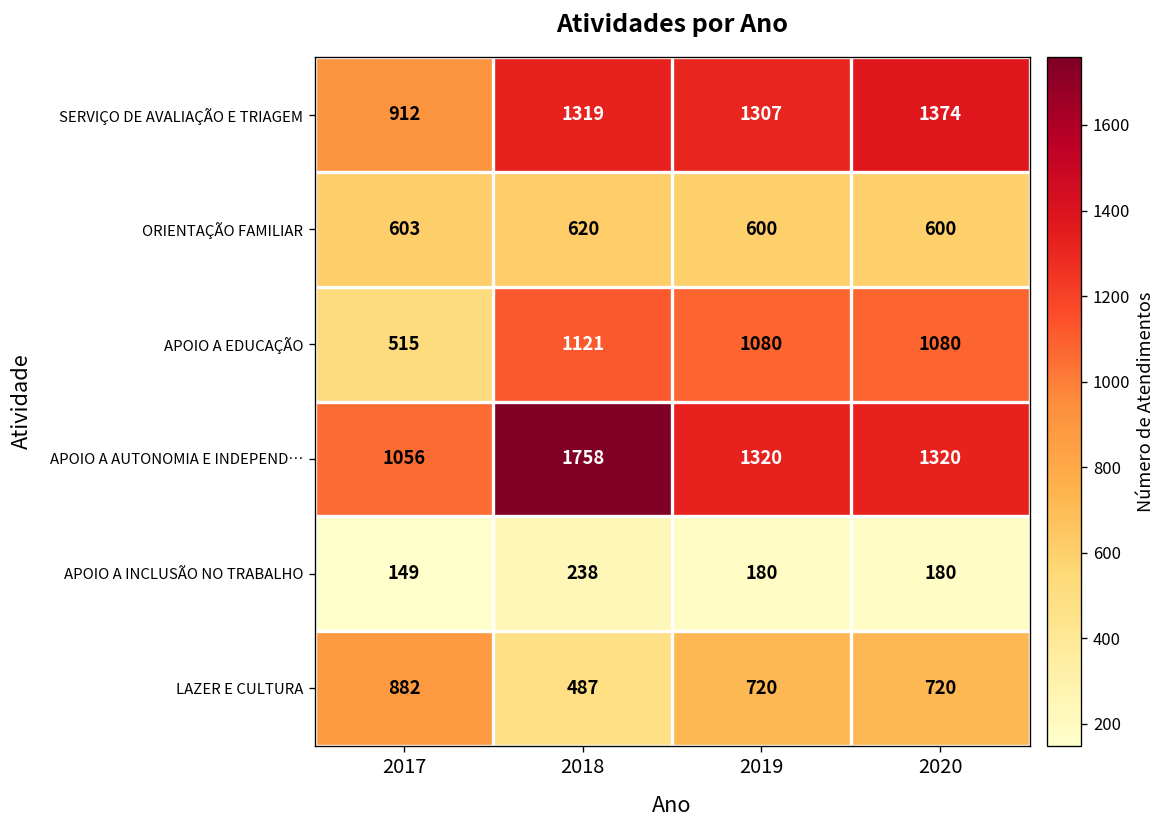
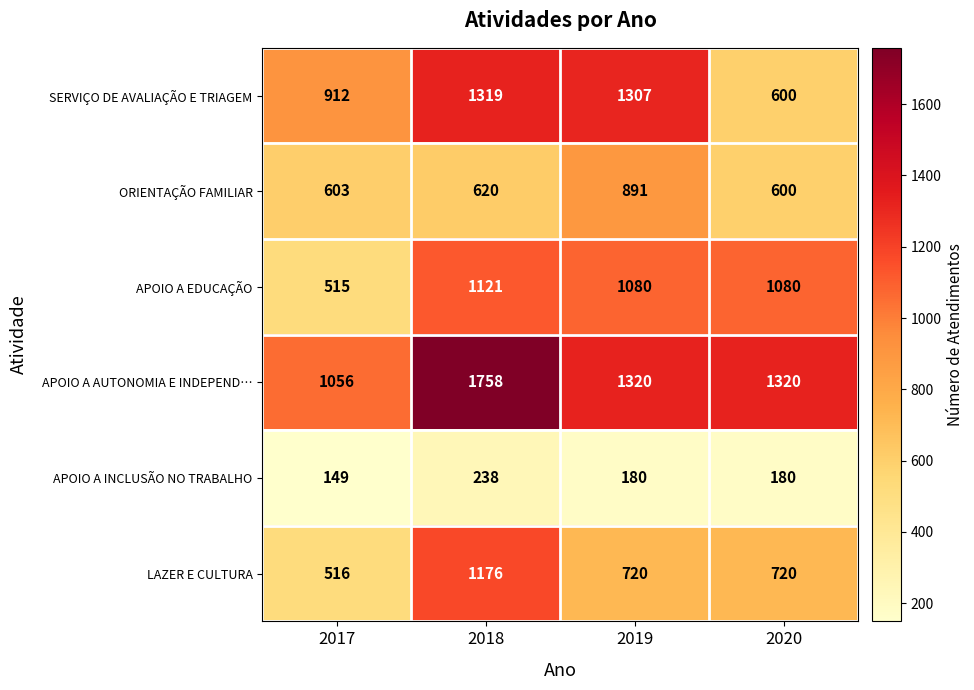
SERVIÇO DE AVALIAÇÃO E TRIAGEM, 2020: 1374 -> 600
ORIENTAÇÃO FAMILIAR, 2019: 600 -> 891
LAZER E CULTURA, 2017: 882 -> 516
LAZER E CULTURA, 2018: 487 -> 1176
